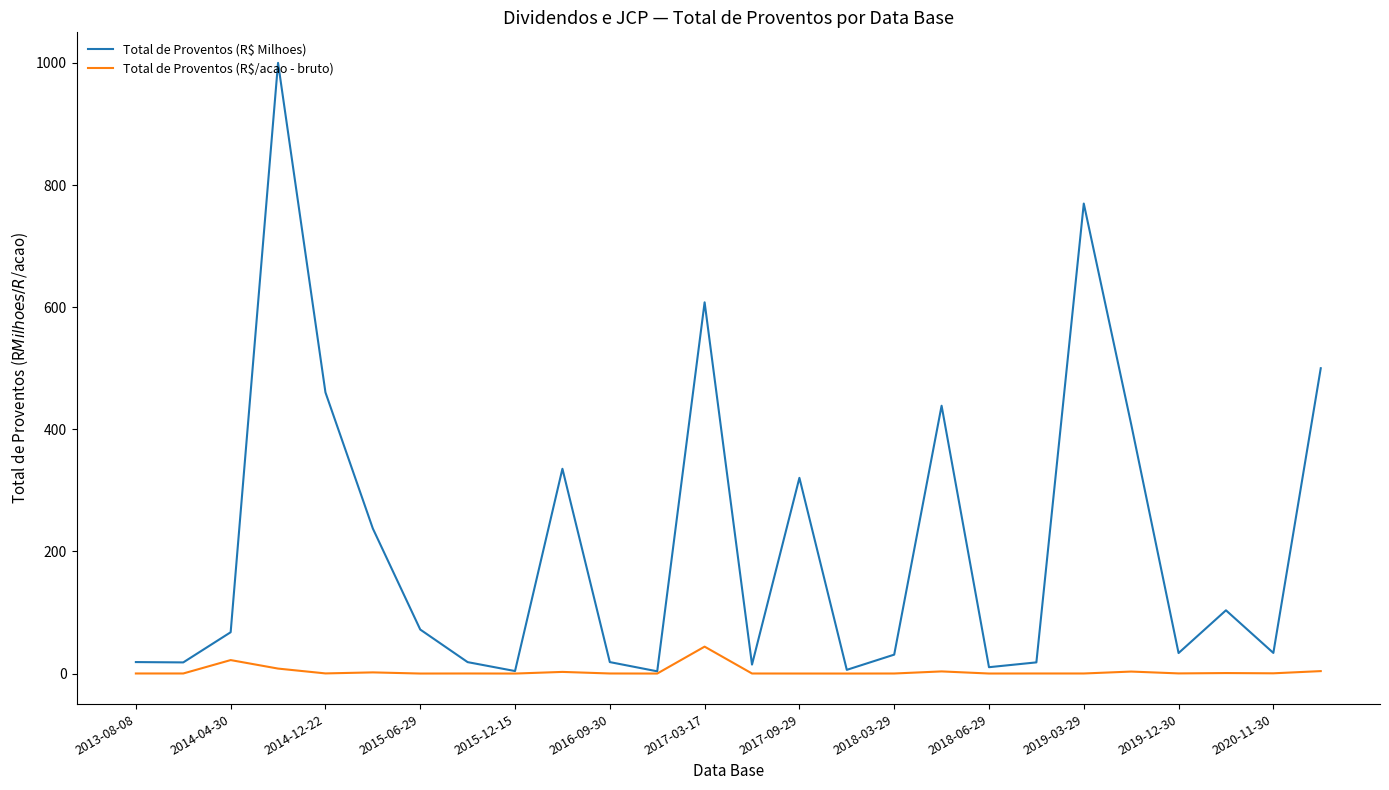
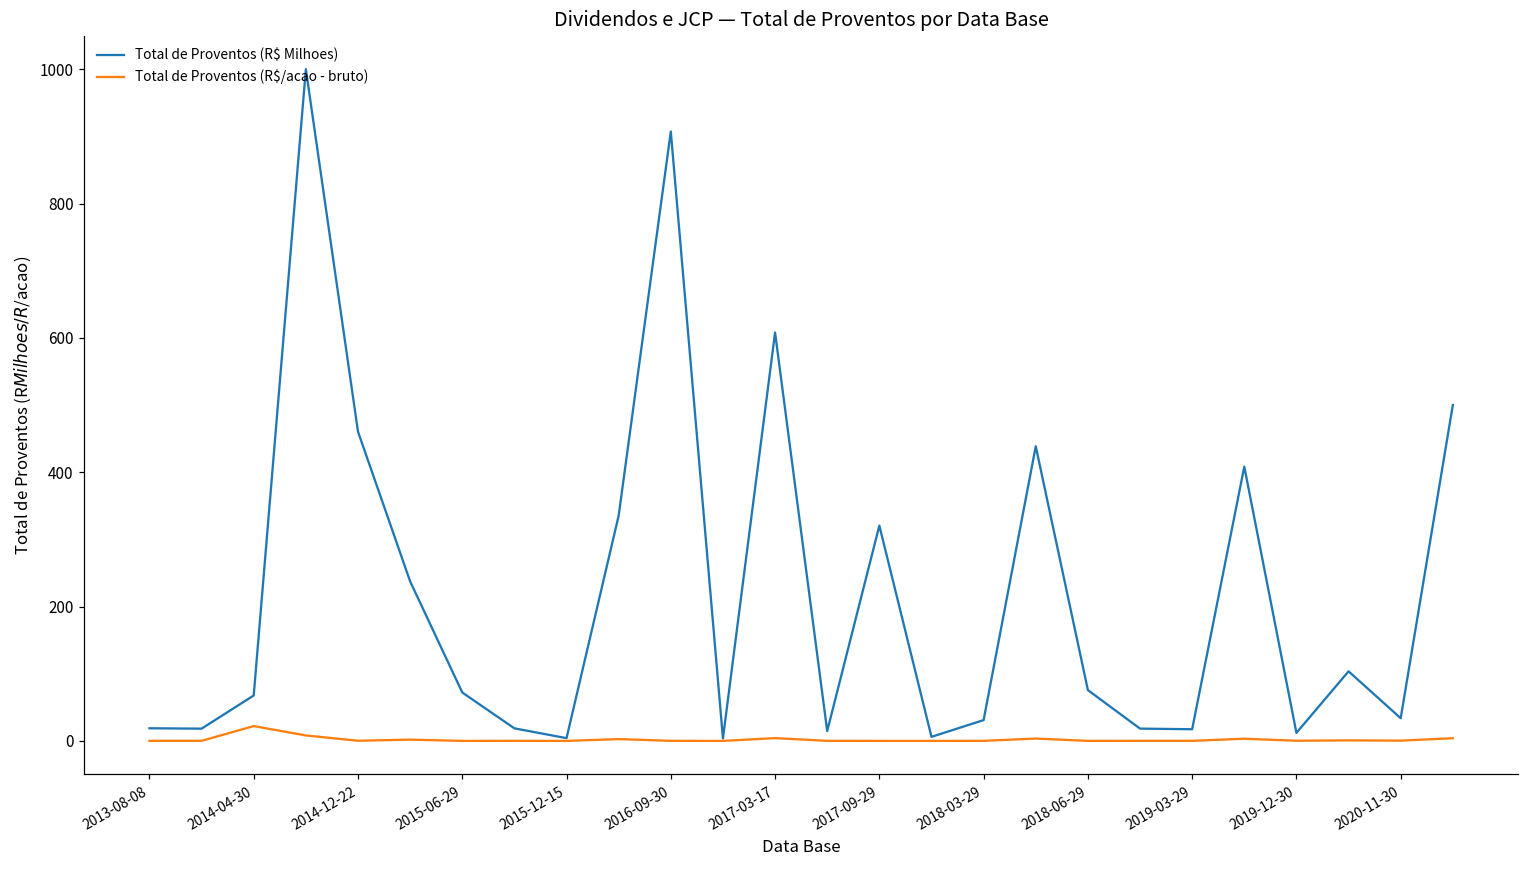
Total de Proventos (R$ Milhoes), 2016-09-30: 20 -> 910
Total de Proventos (R$/acao - bruto), 2017-03-17: 40 -> 0
Total de Proventos (R$ Milhoes), 2018-06-29: 10 -> 80
Total de Proventos (R$ Milhoes), 2019-03-29: 770 -> 20
Total de Proventos (R$ Milhoes), 2019-12-30: 30 -> 10
